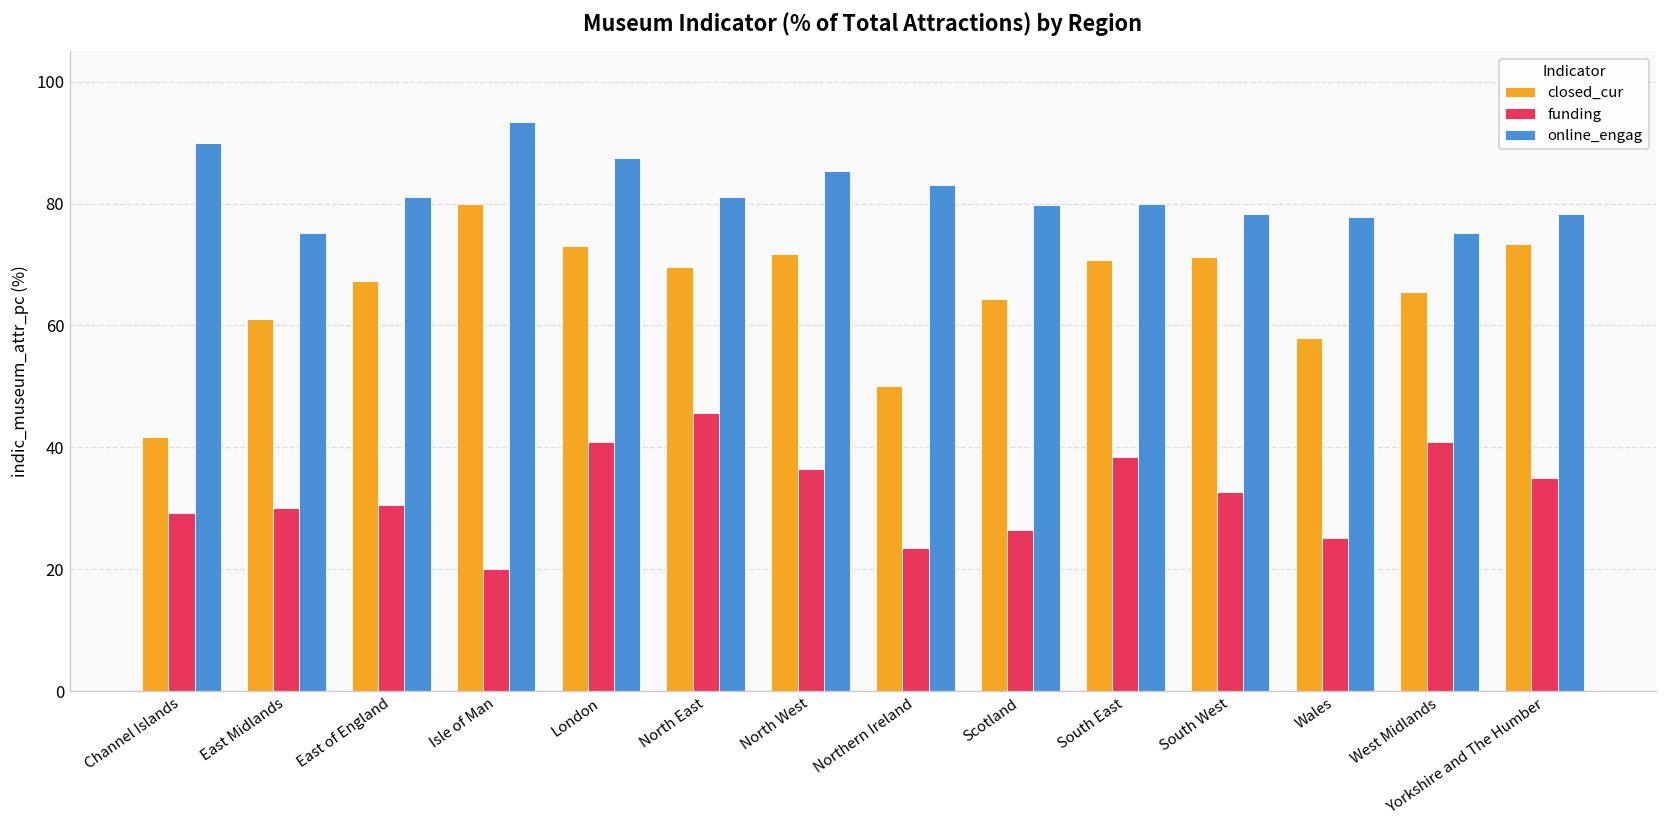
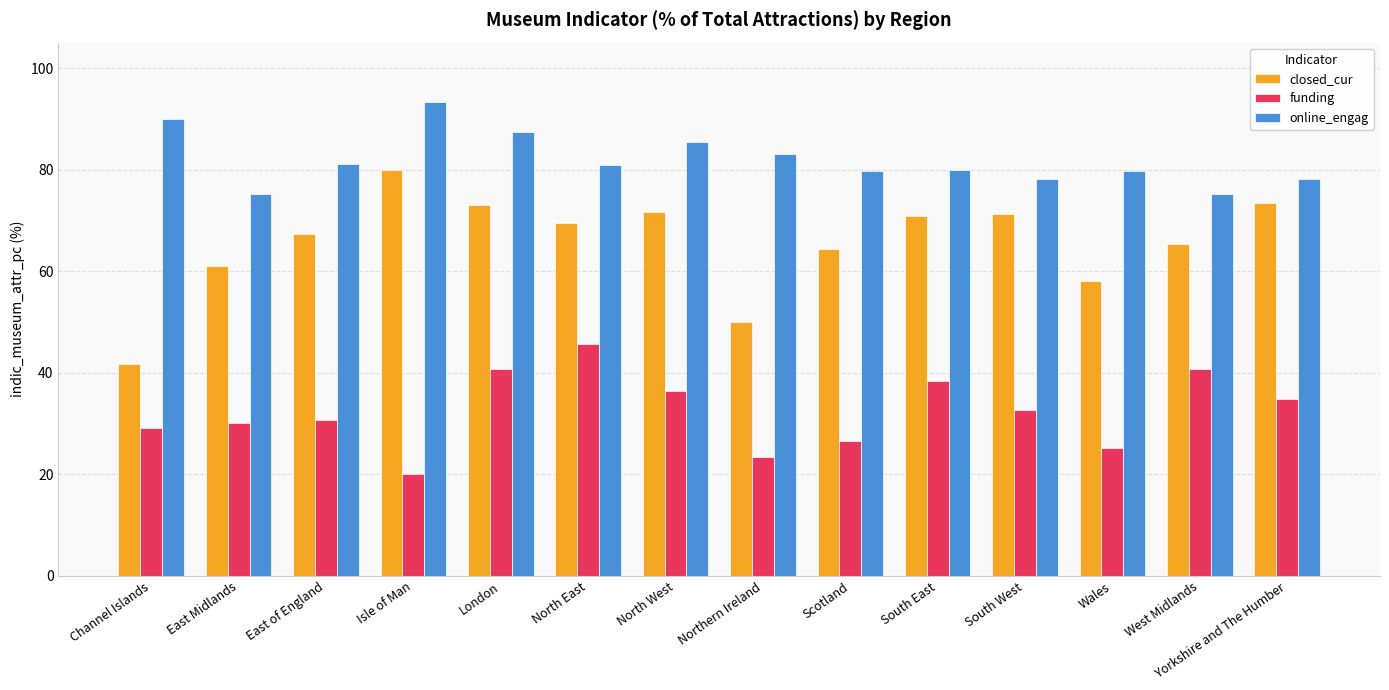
online_engag, Wales: 78 -> 80
